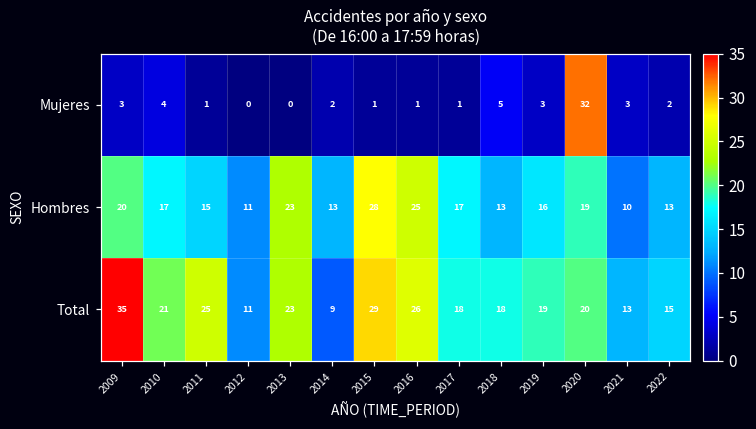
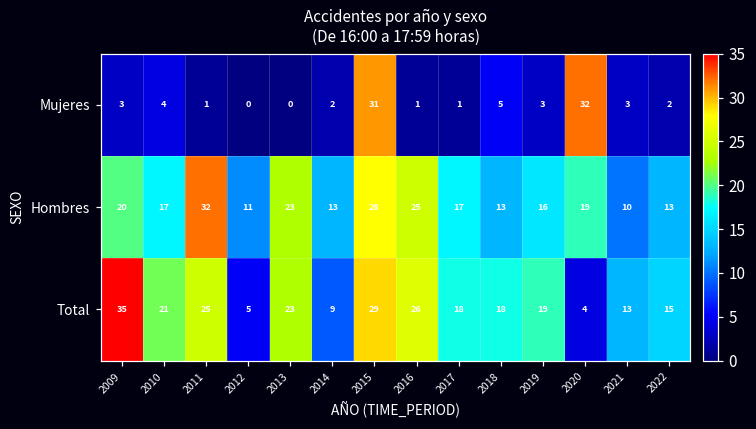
Mujeres, 2015: 1 -> 31
Hombres, 2011: 15 -> 32
Total, 2012: 11 -> 5
Total, 2020: 20 -> 4
